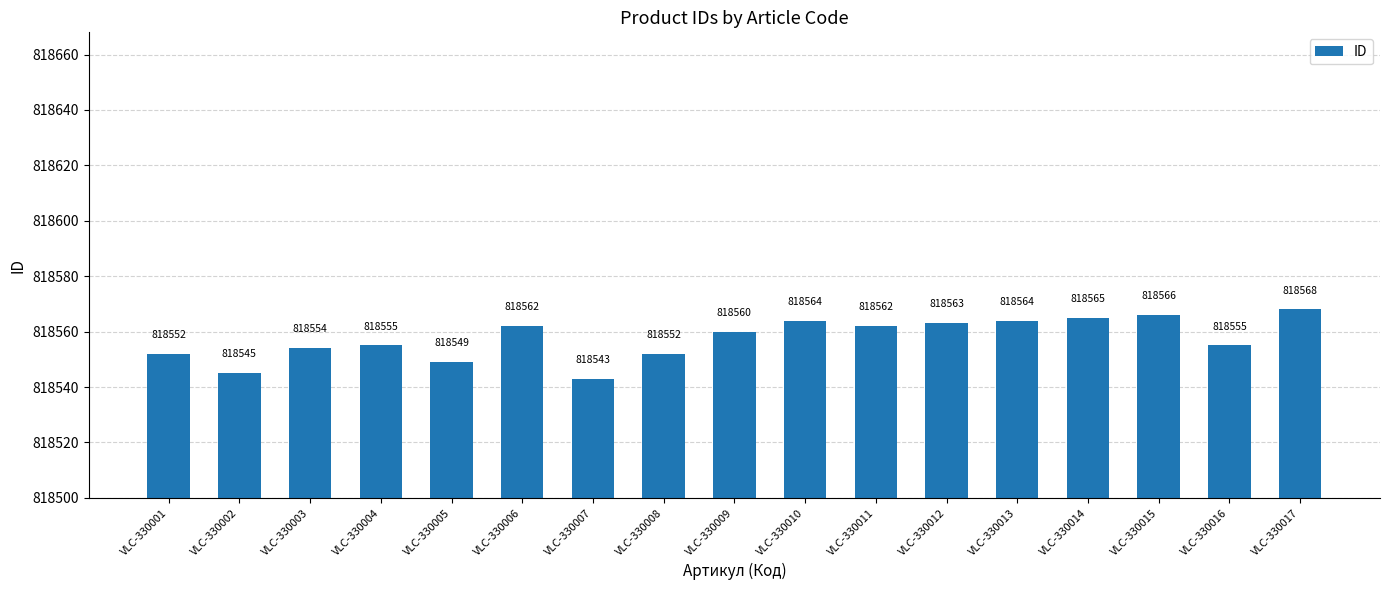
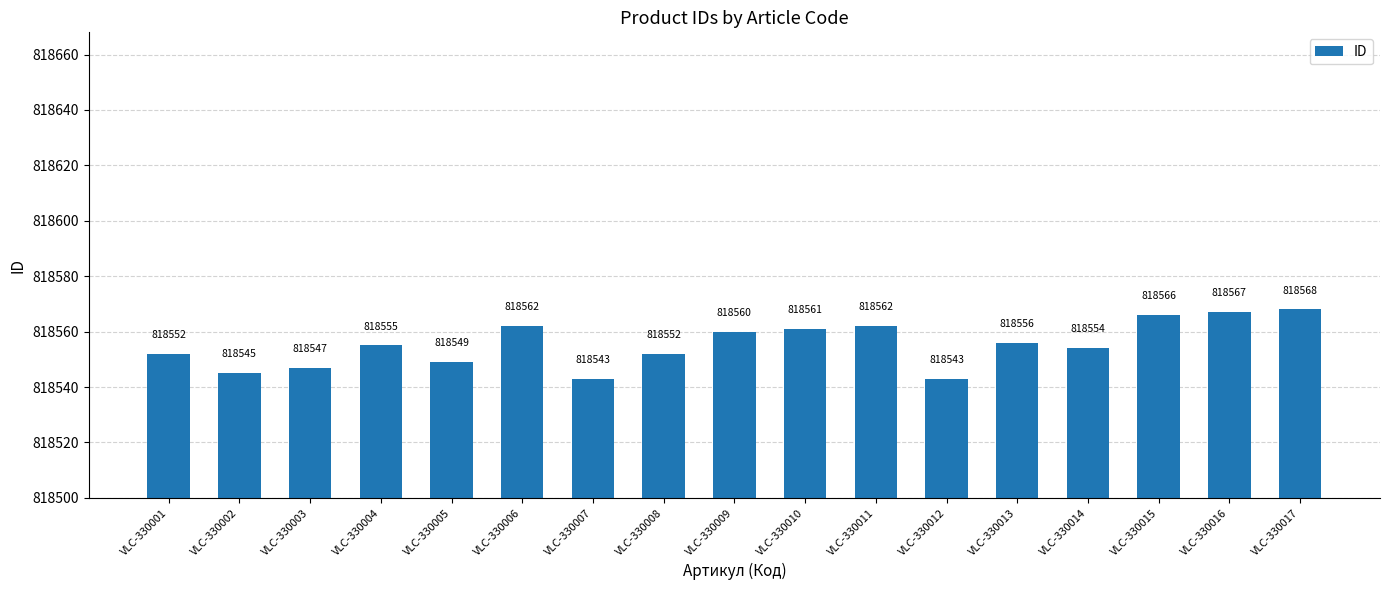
VLC-330003: 818554 -> 818547
VLC-330010: 818564 -> 818561
VLC-330012: 818563 -> 818543
VLC-330013: 818564 -> 818556
VLC-330014: 818565 -> 818554
VLC-330016: 818555 -> 818567
